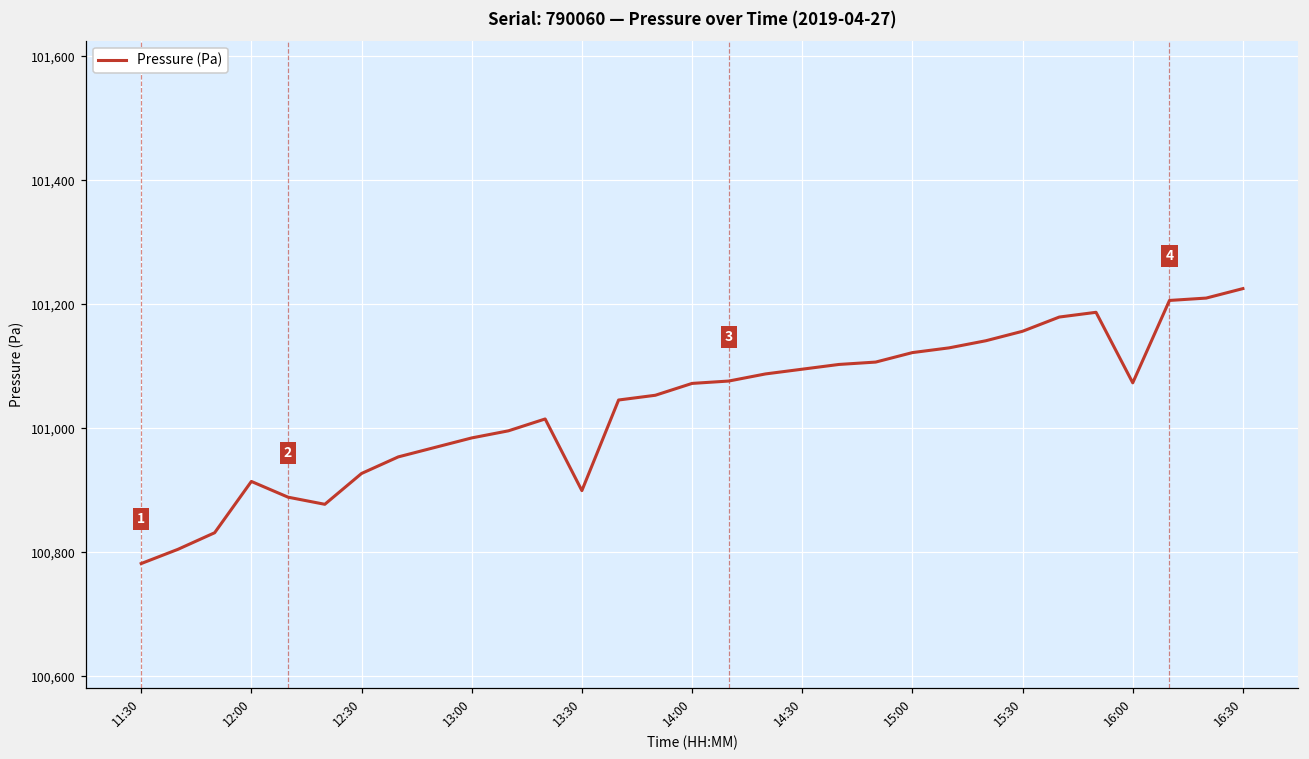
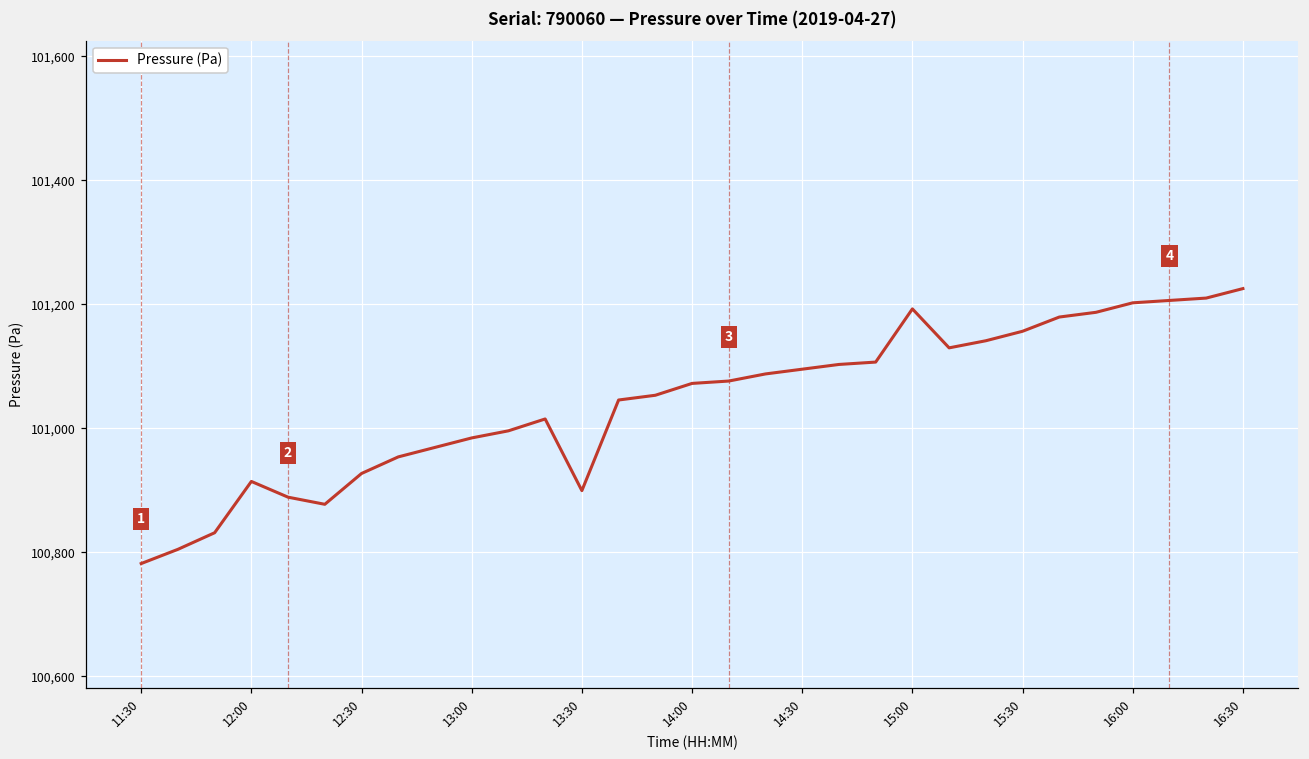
15:00: 101,120 -> 101,190
16:00: 101,070 -> 101,200
